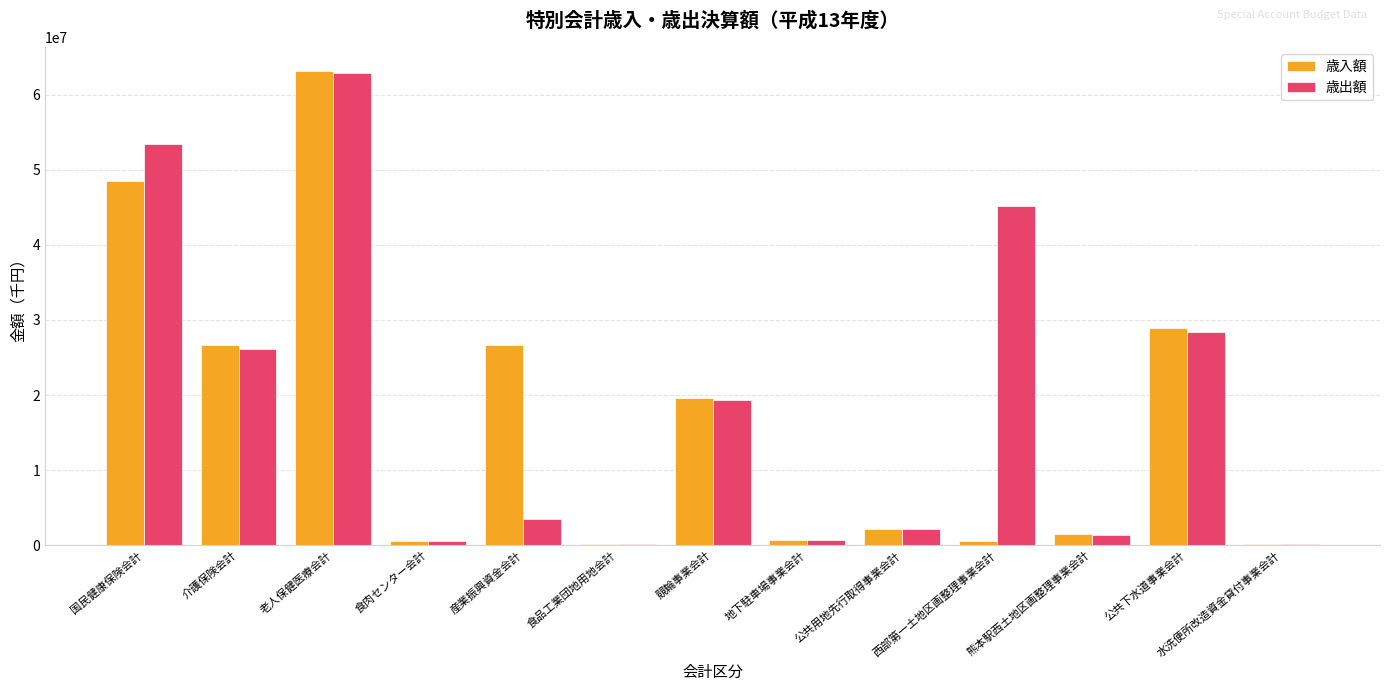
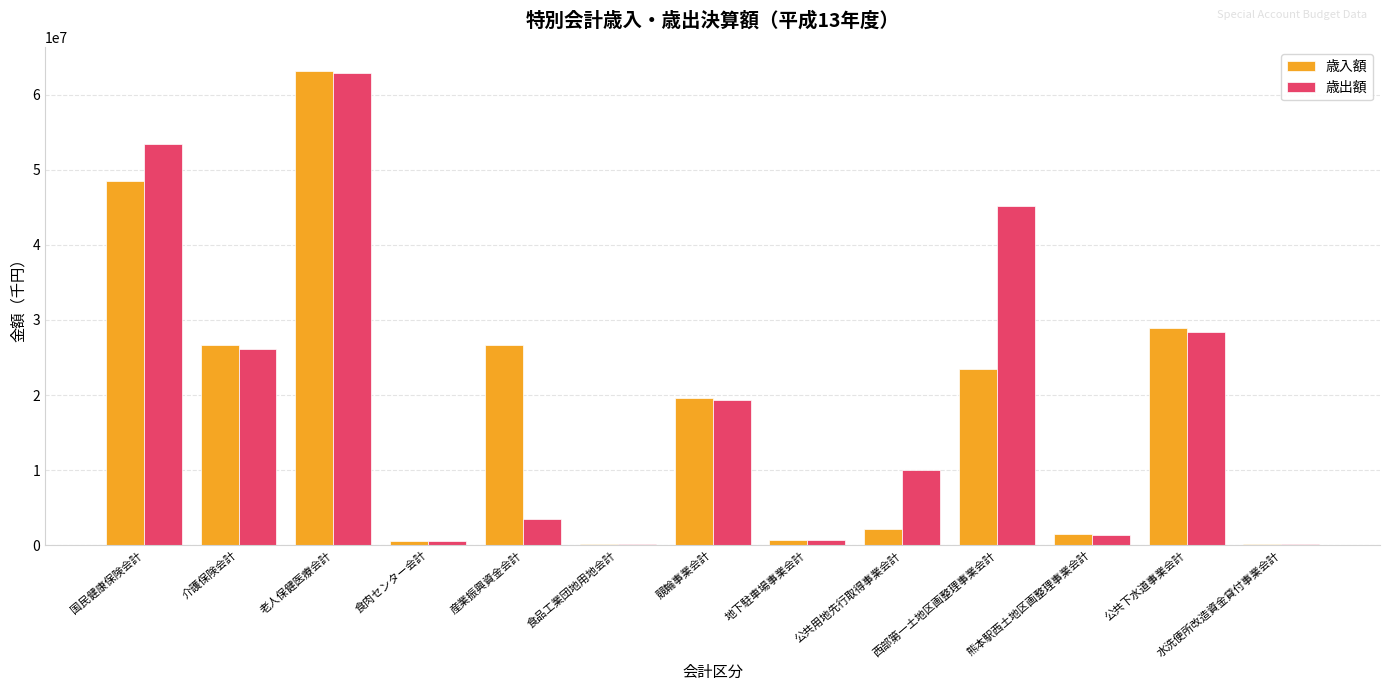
歳出額, 公共用地先行取得事業会計: 2000000 -> 10000000
歳入額, 西部第一土地区画整理事業会計: 1000000 -> 24000000
